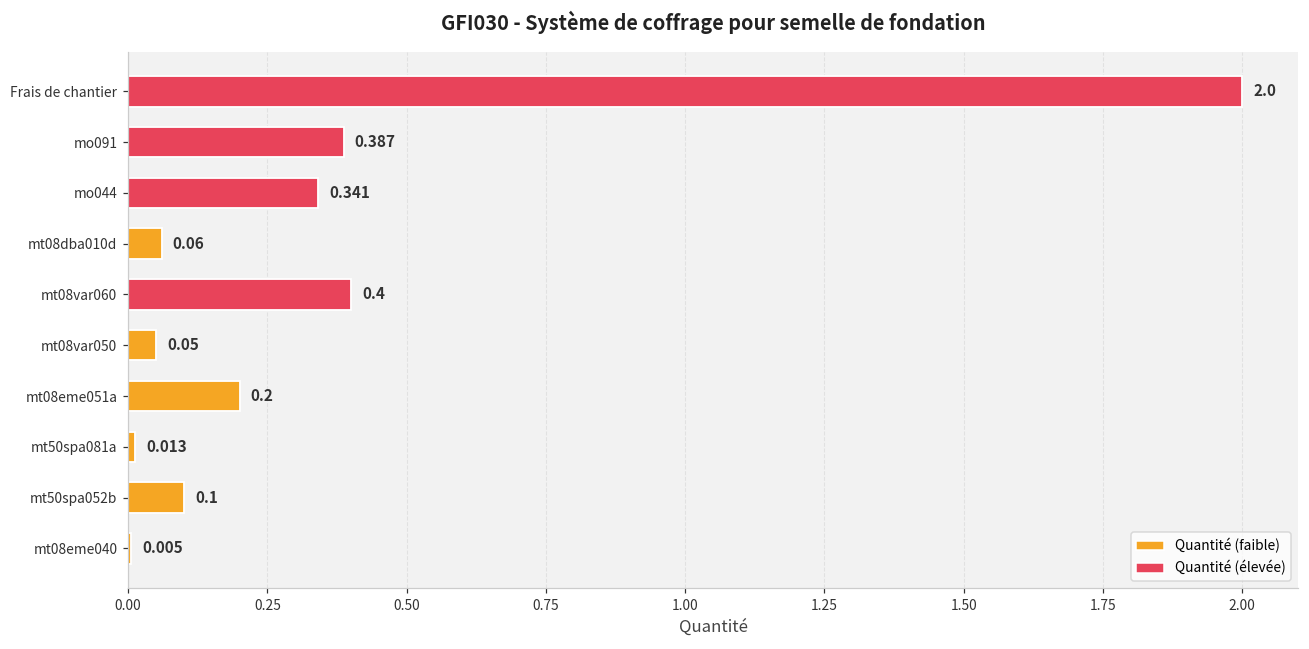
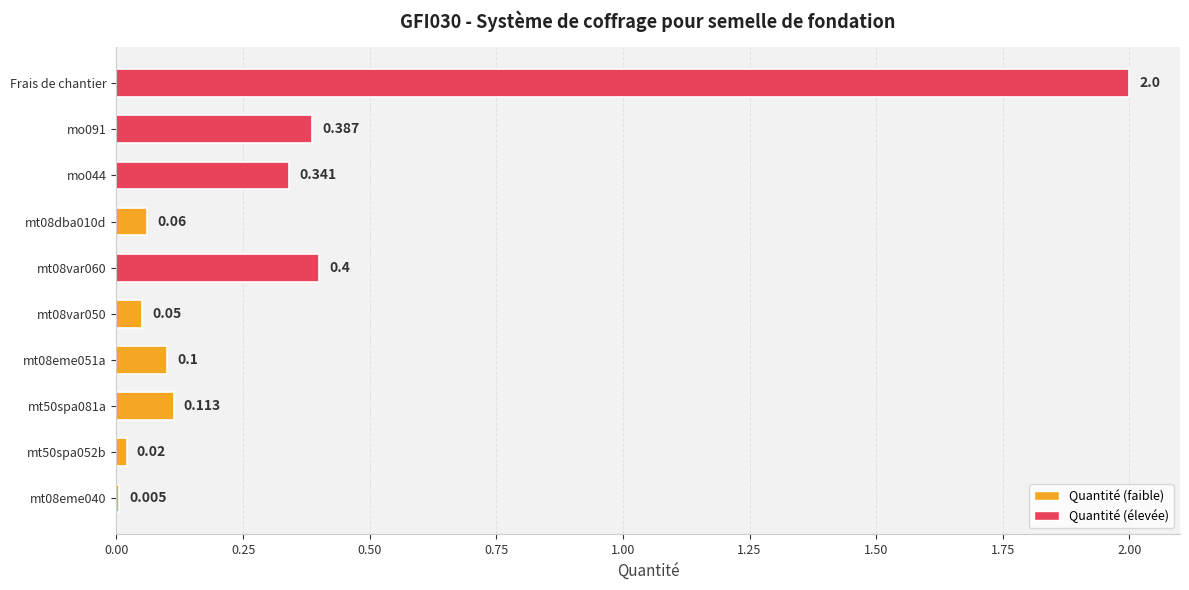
mt08eme051a: 0.2 -> 0.1
mt50spa081a: 0.013 -> 0.113
mt50spa052b: 0.1 -> 0.02
